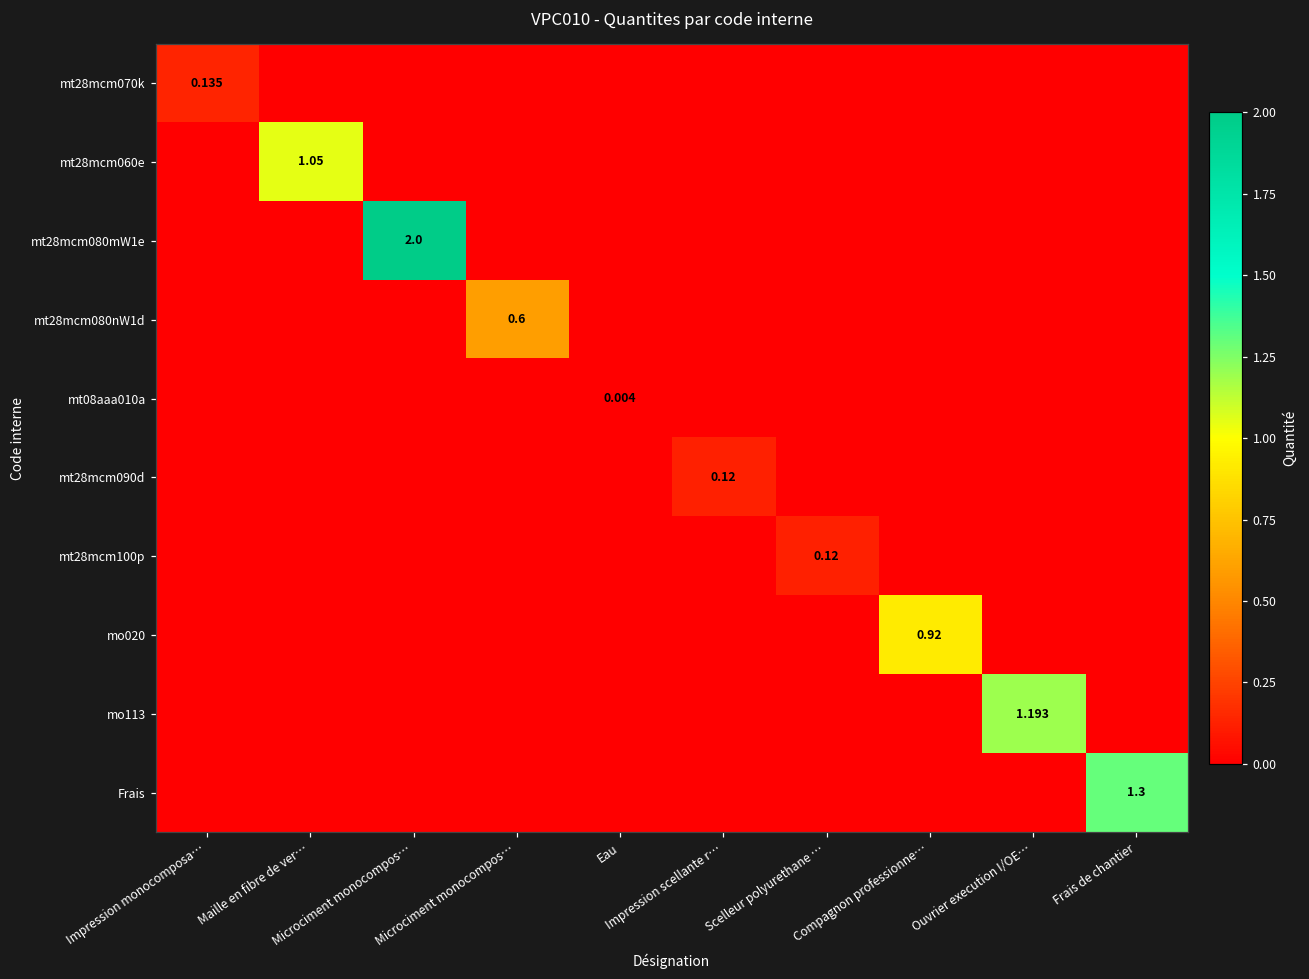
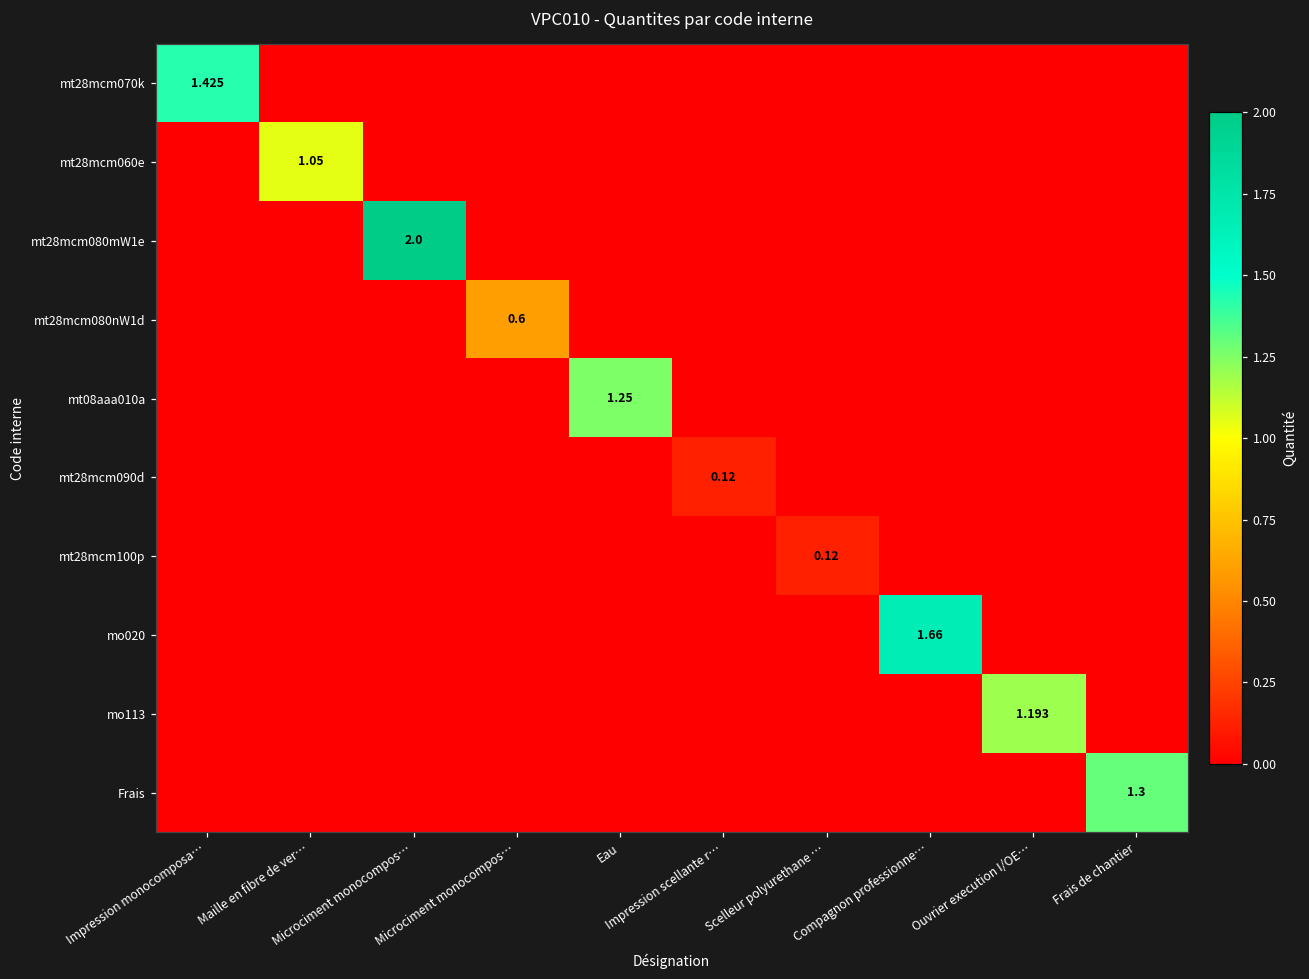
mt28mcm070k, Impression monocomposa…: 0.135 -> 1.425
mt08aaa010a, Eau: 0.004 -> 1.25
mo020, Compagnon professionne…: 0.92 -> 1.66
